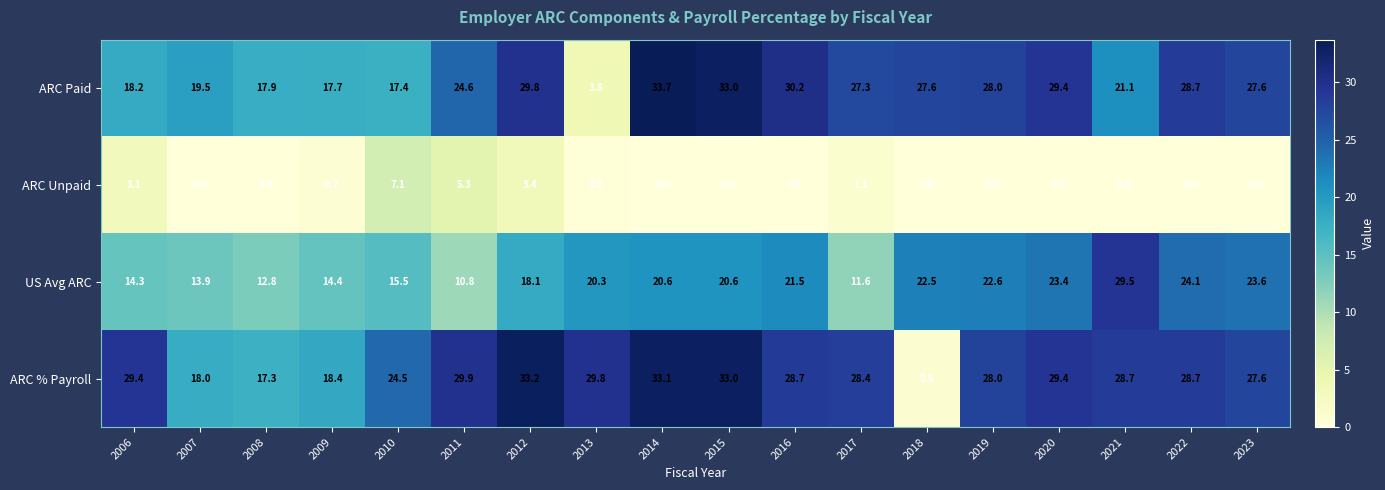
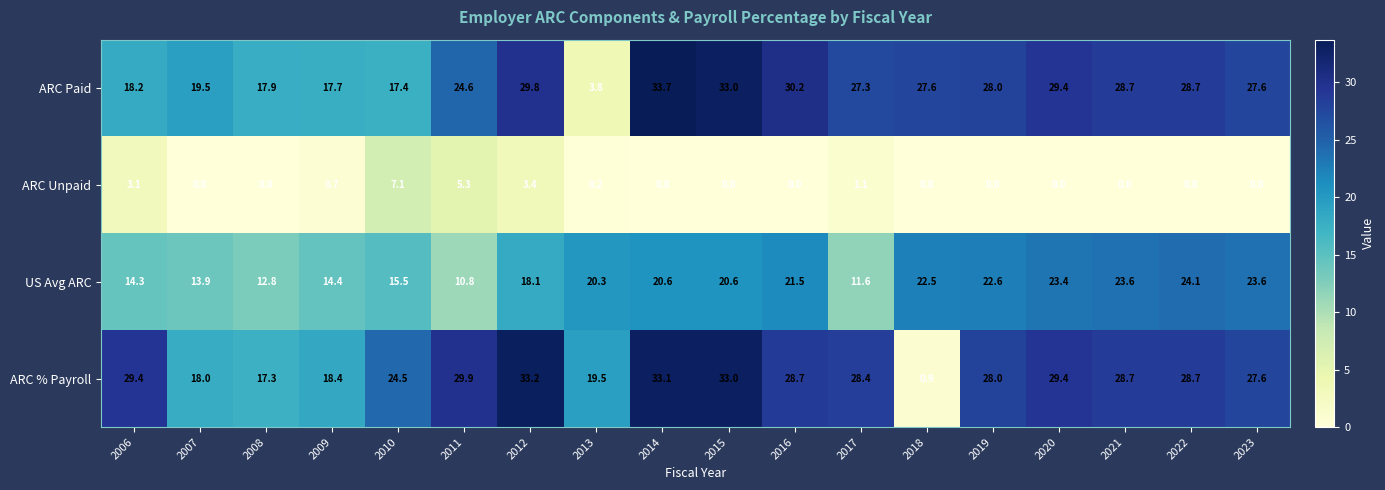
ARC Paid, 2021: 21.1 -> 28.7
US Avg ARC, 2021: 29.5 -> 23.6
ARC % Payroll, 2013: 29.8 -> 19.5
